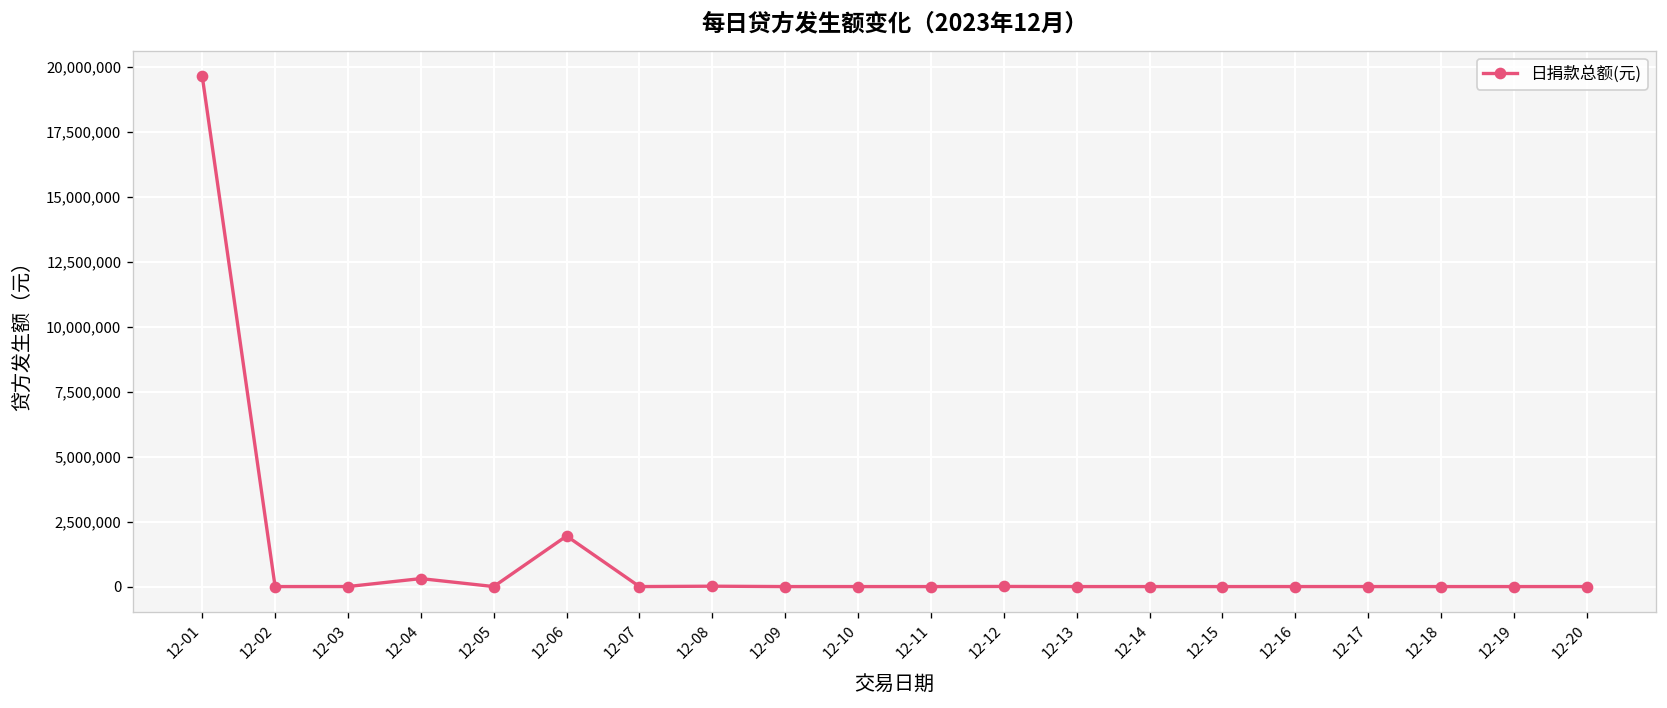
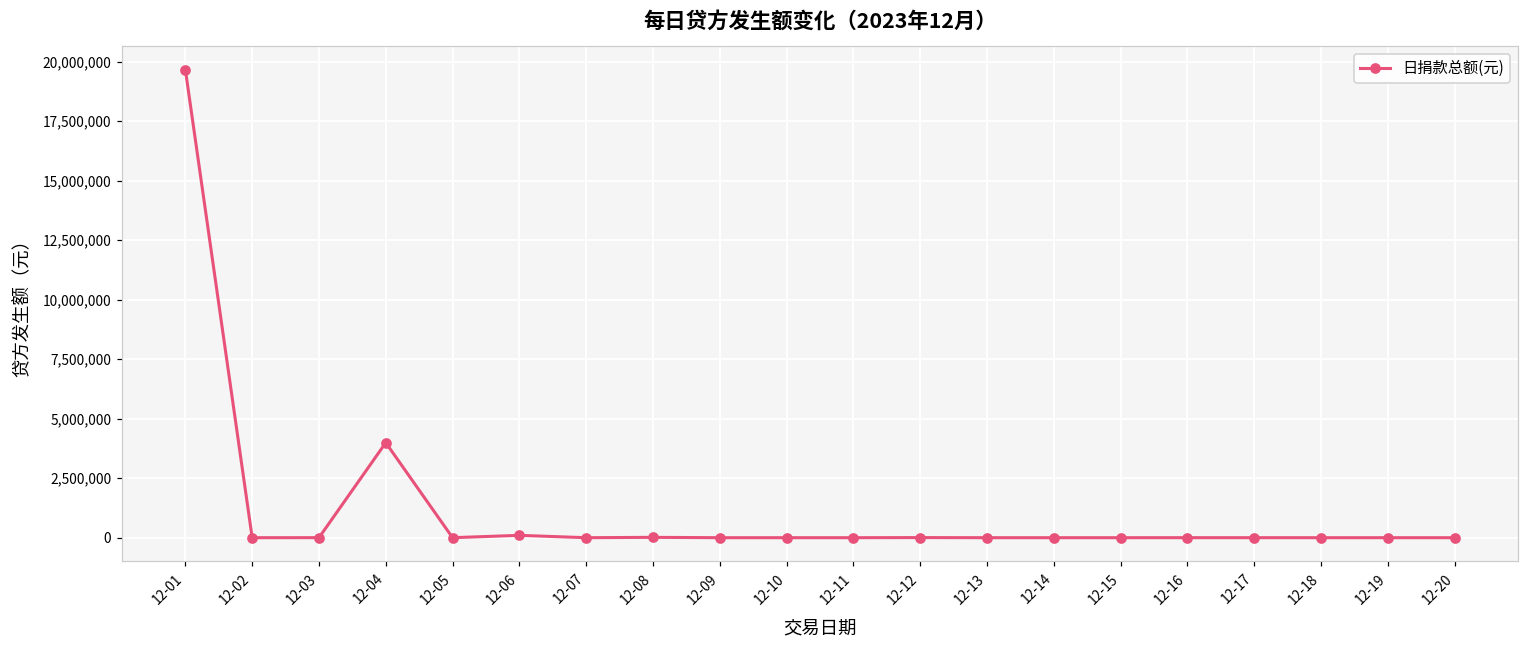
12-04: 300,000 -> 4,000,000
12-06: 1,900,000 -> 100,000
